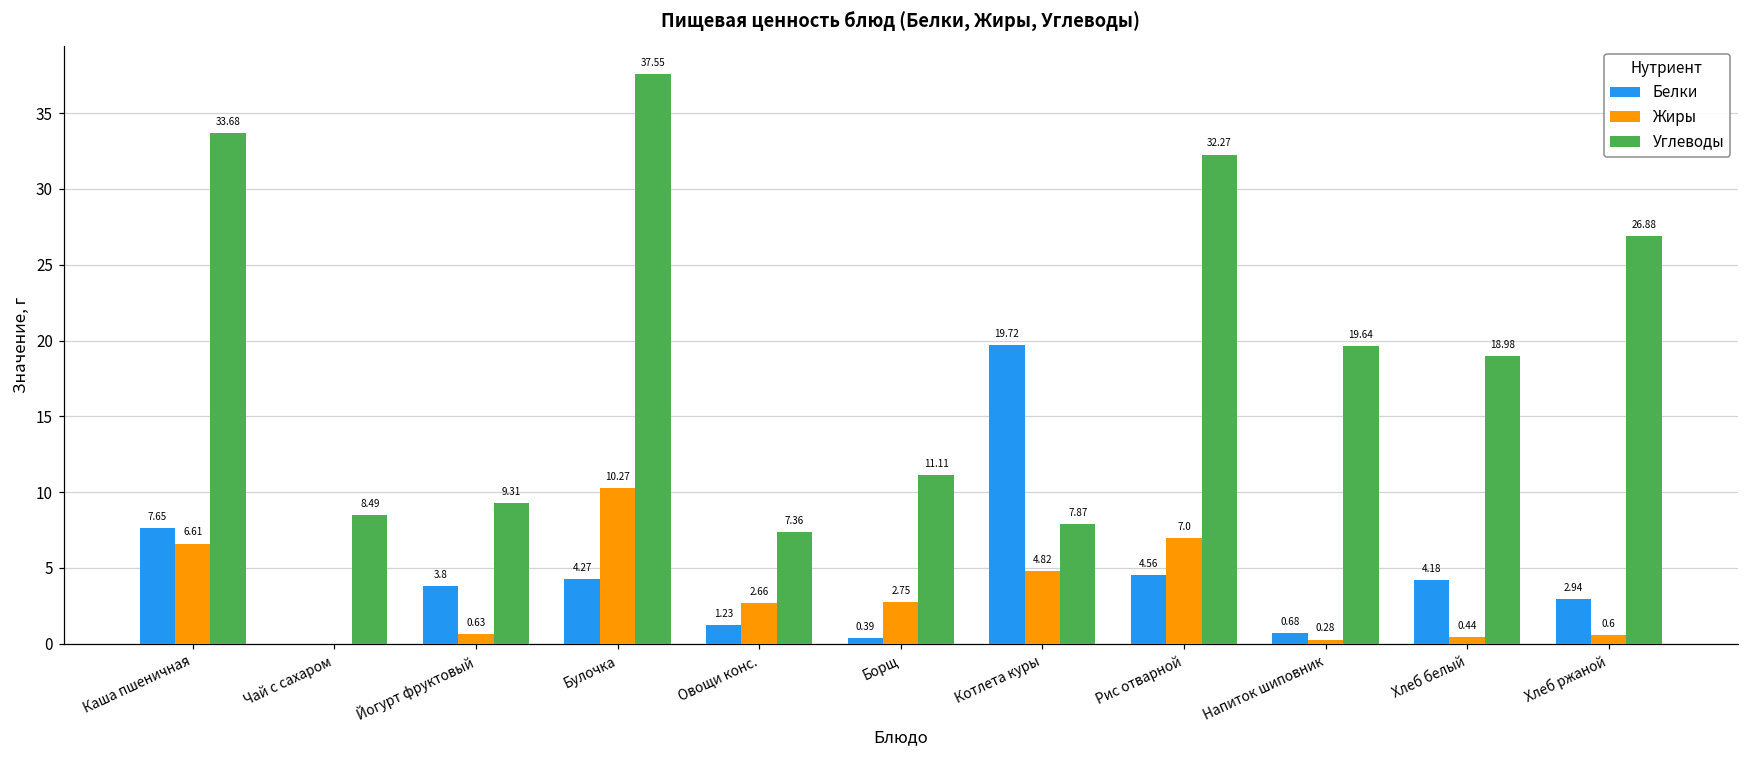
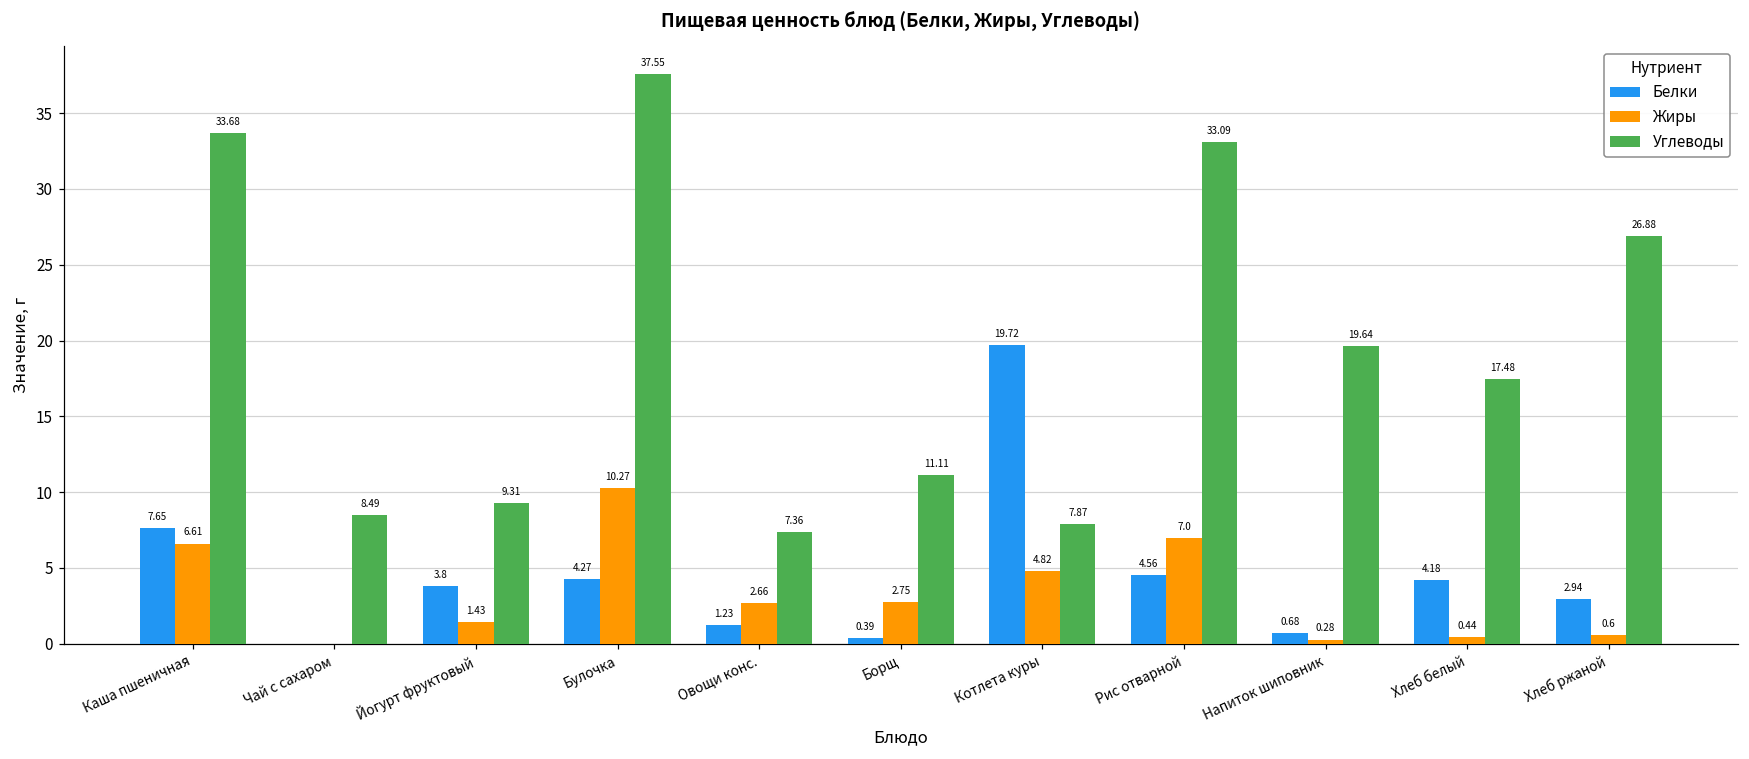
Жиры, Йогурт фруктовый: 0.63 -> 1.43
Углеводы, Рис отварной: 32.27 -> 33.09
Углеводы, Хлеб белый: 18.98 -> 17.48
